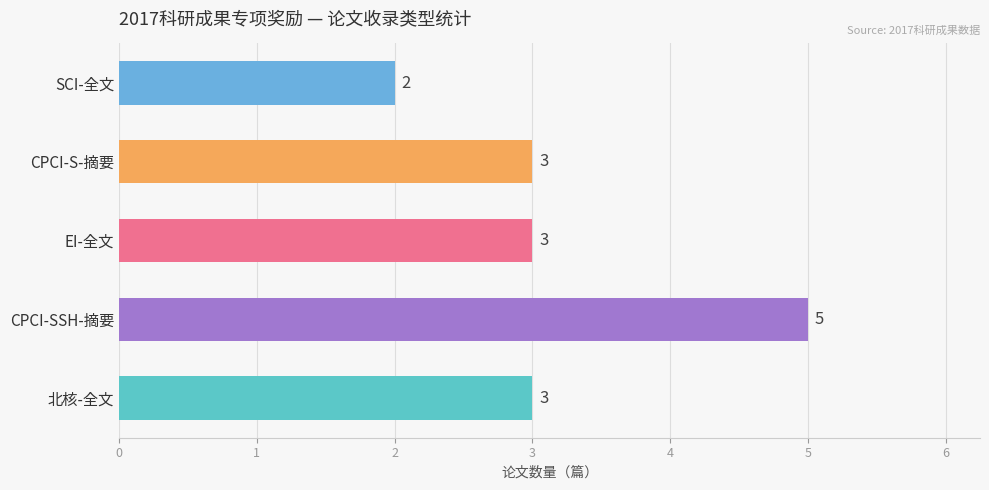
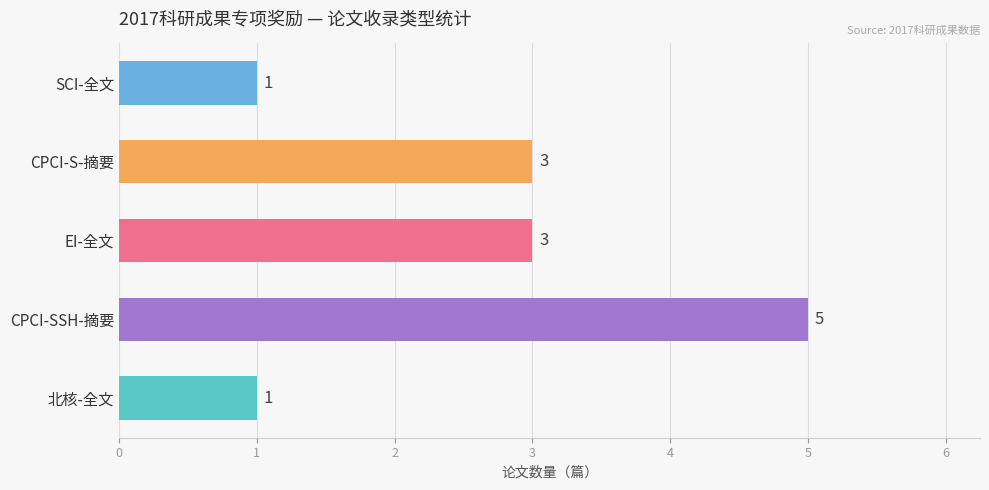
SCI-全文: 2 -> 1
北核-全文: 3 -> 1
